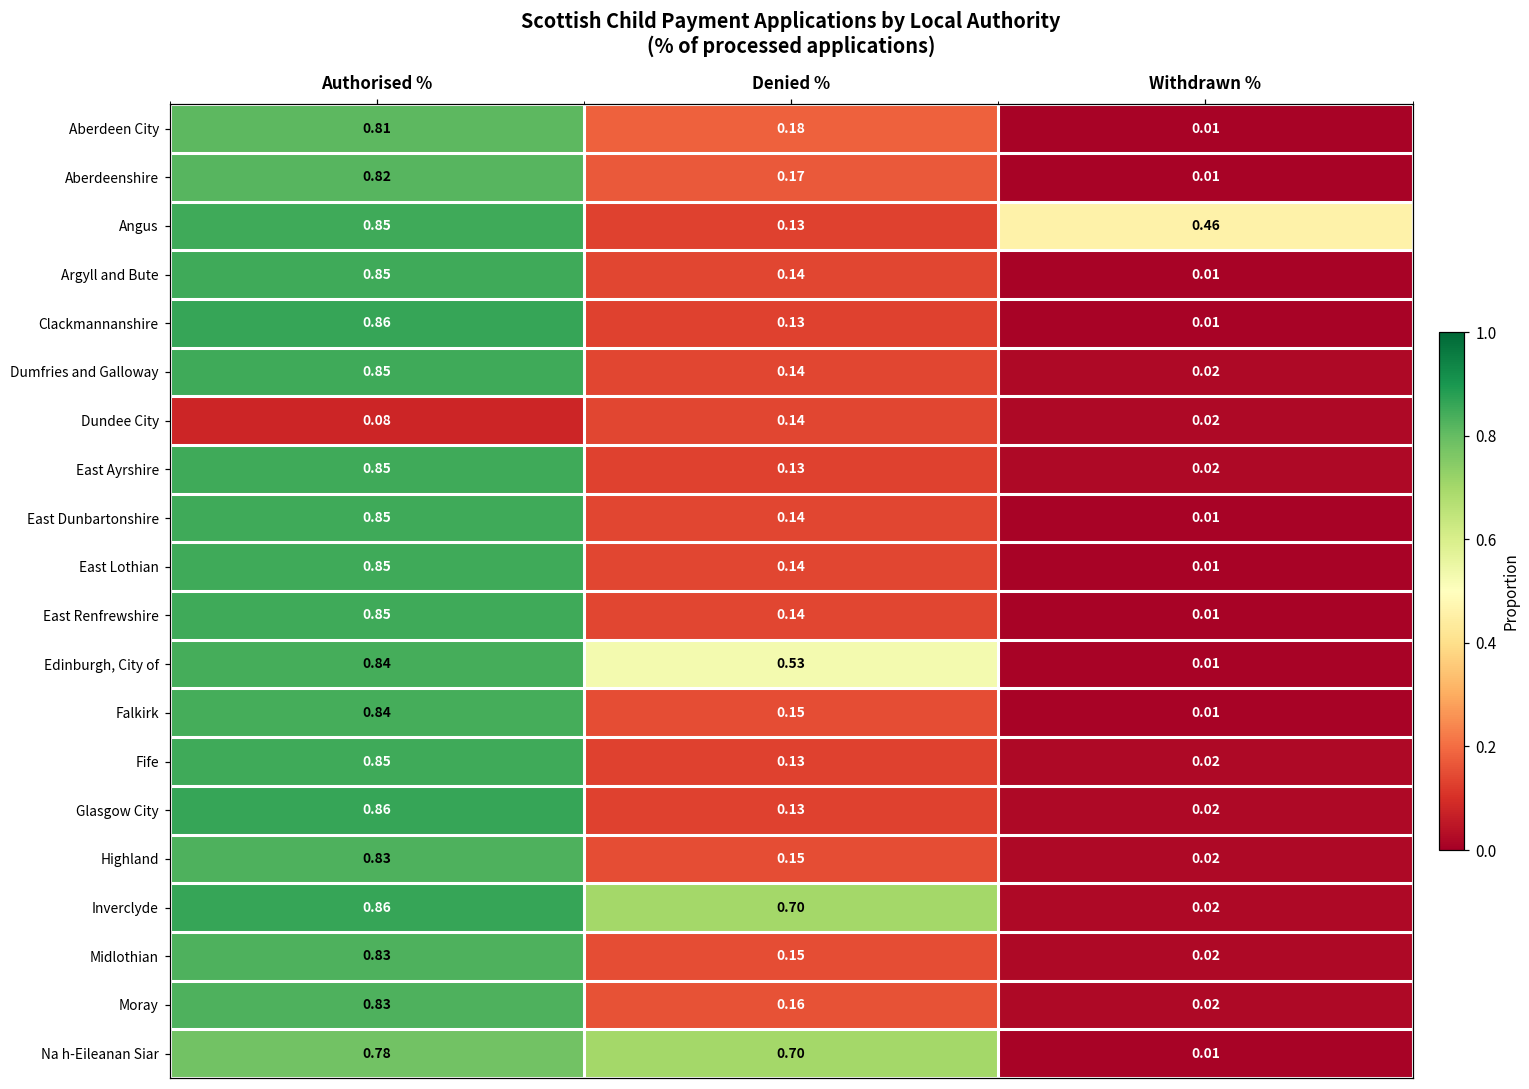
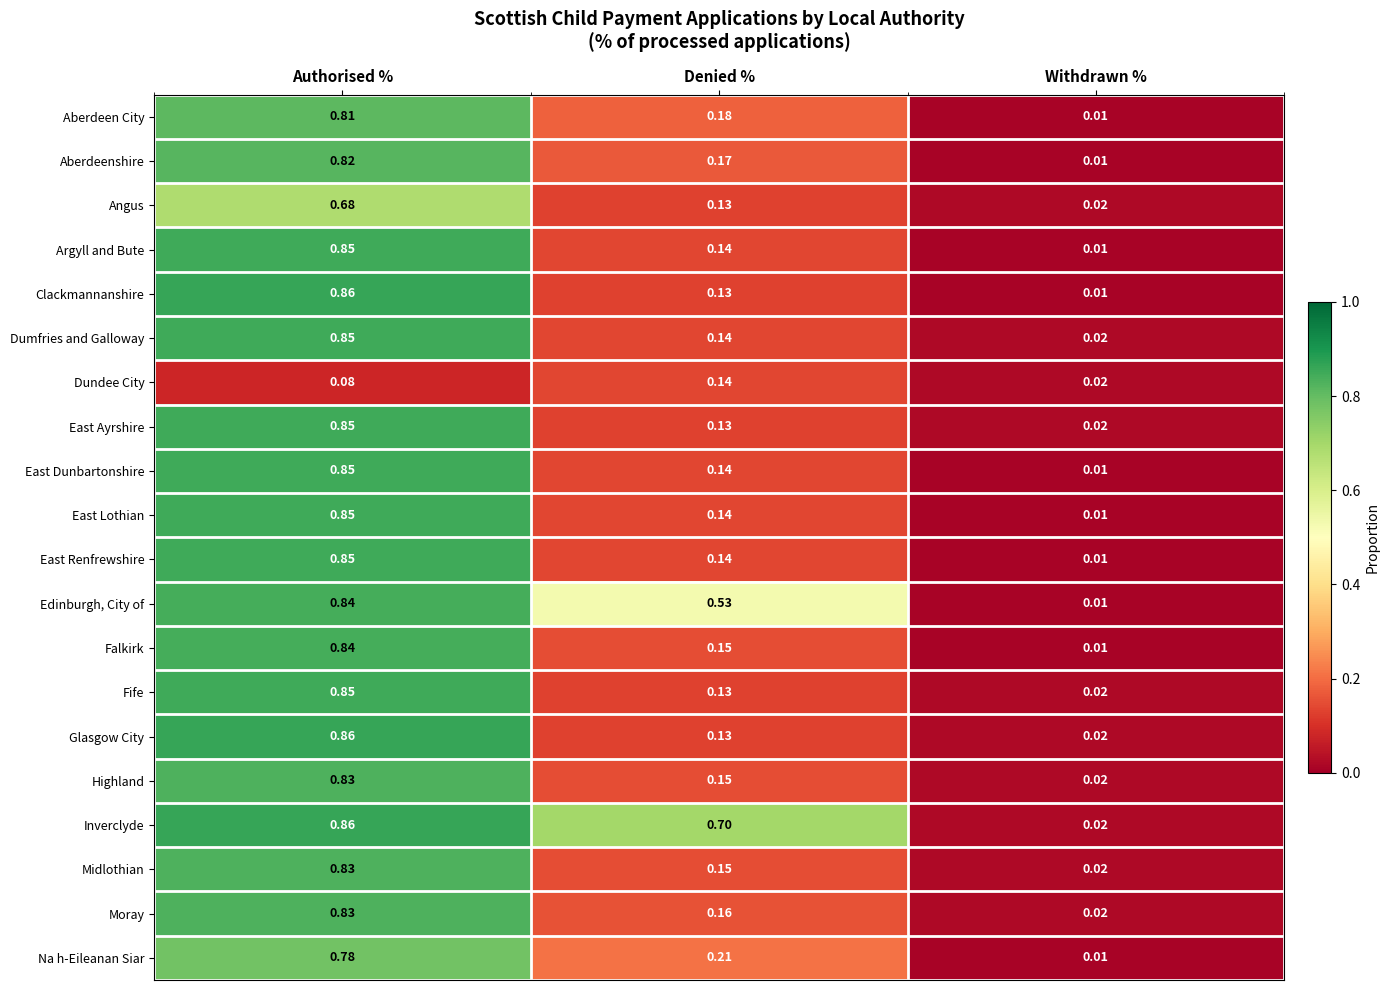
Angus, Authorised %: 0.85 -> 0.68
Angus, Withdrawn %: 0.46 -> 0.02
Na h-Eileanan Siar, Denied %: 0.70 -> 0.21
